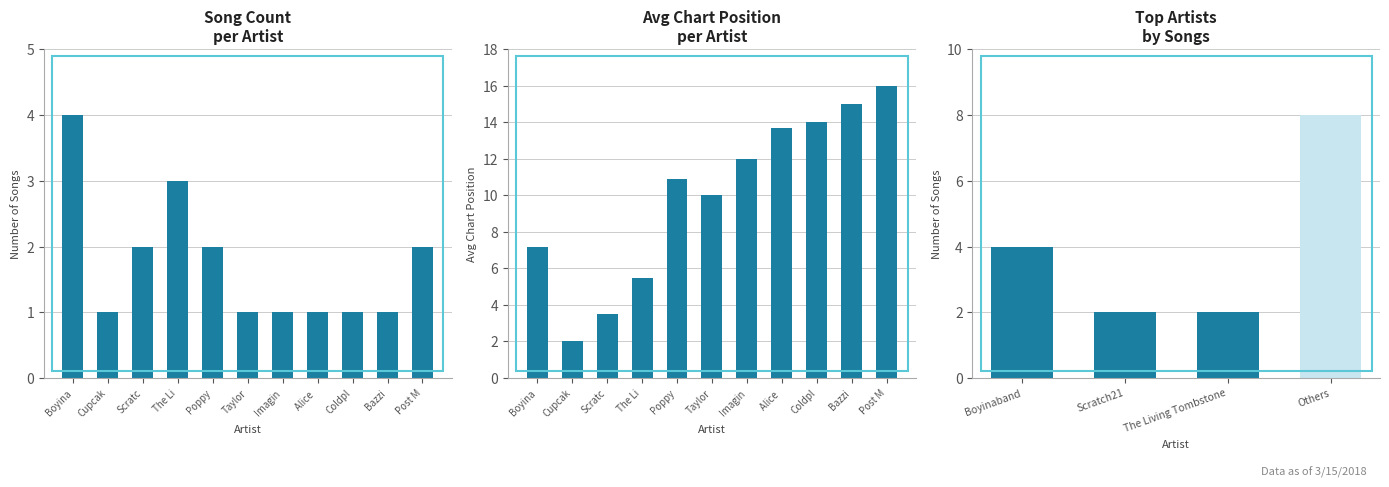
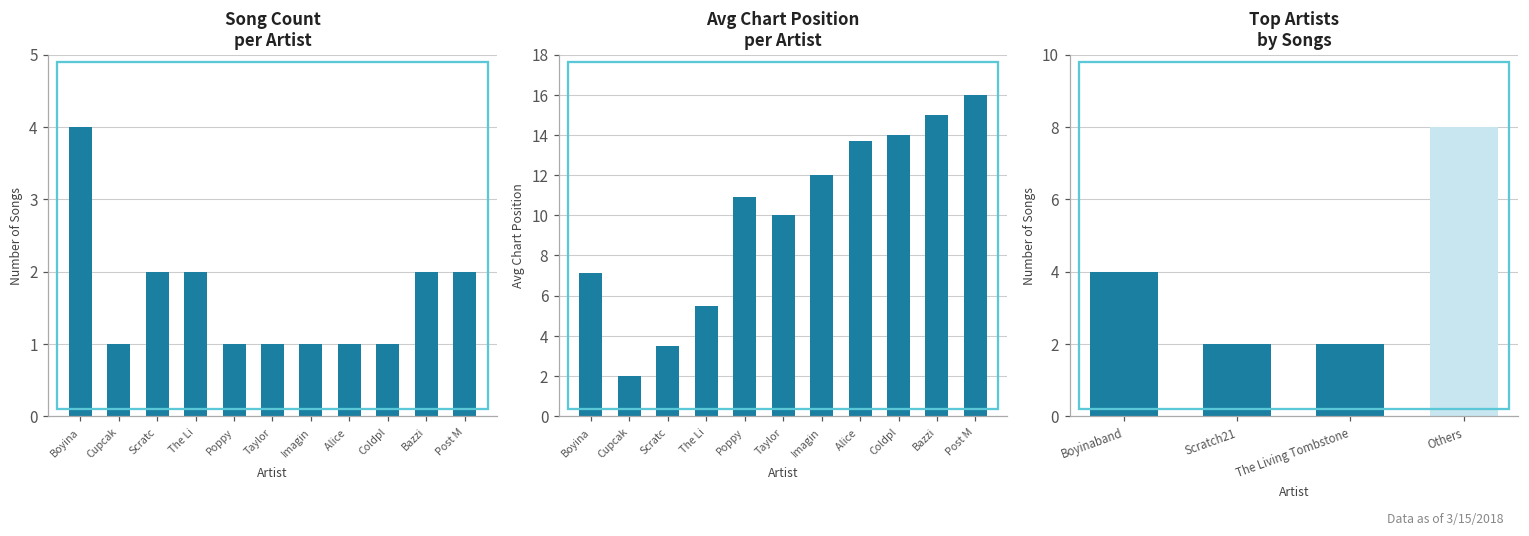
Song Count per Artist, The Li: 3 -> 2
Song Count per Artist, Poppy: 2 -> 1
Song Count per Artist, Bazzi: 1 -> 2
